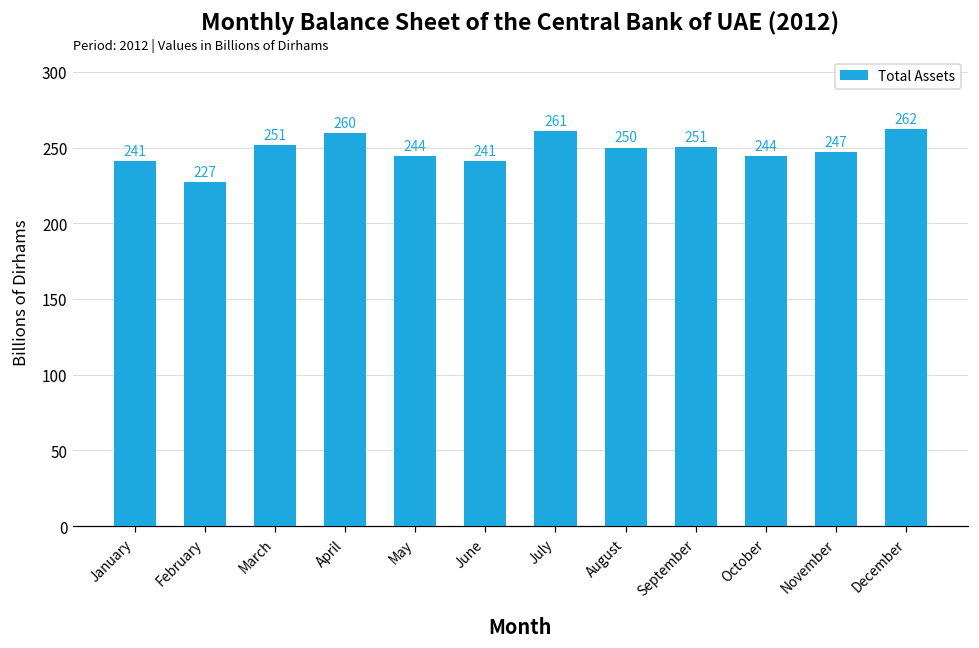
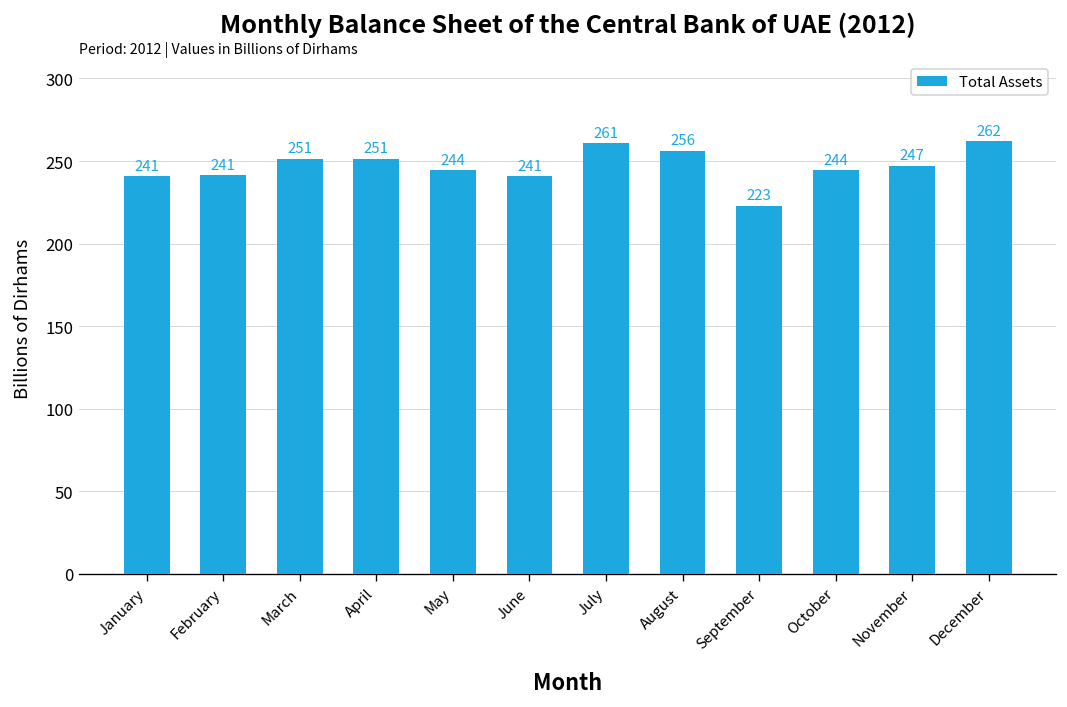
February: 227 -> 241
April: 260 -> 251
August: 250 -> 256
September: 251 -> 223
